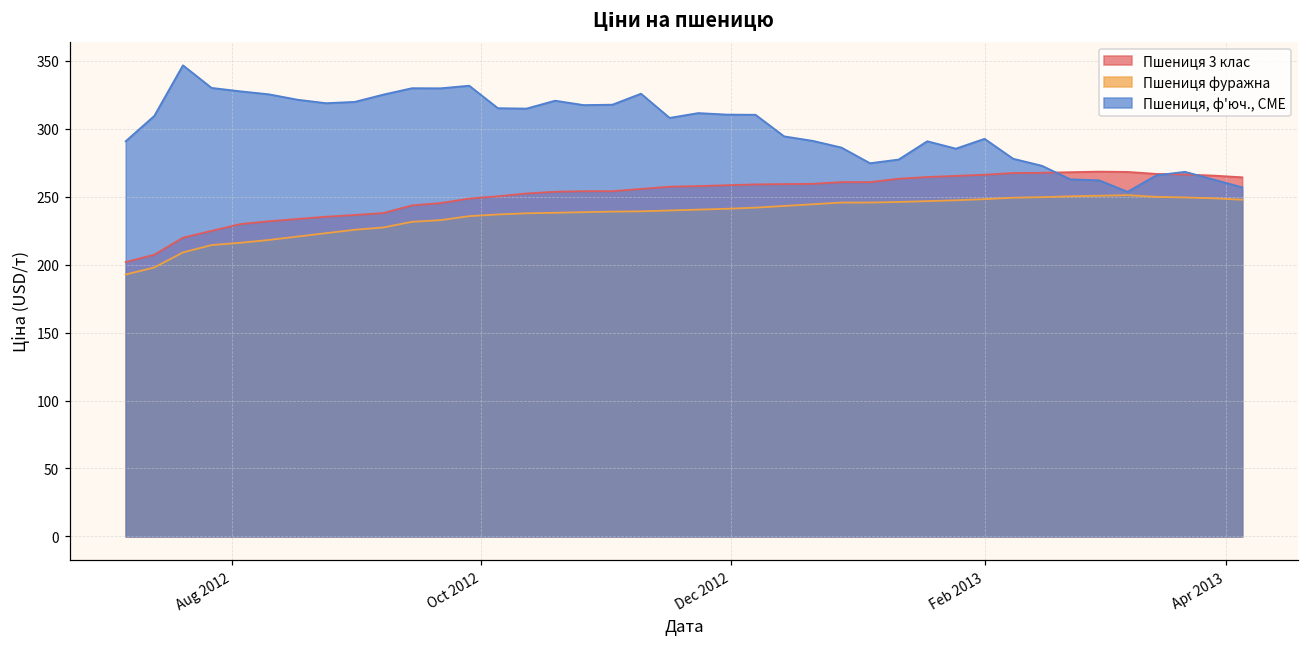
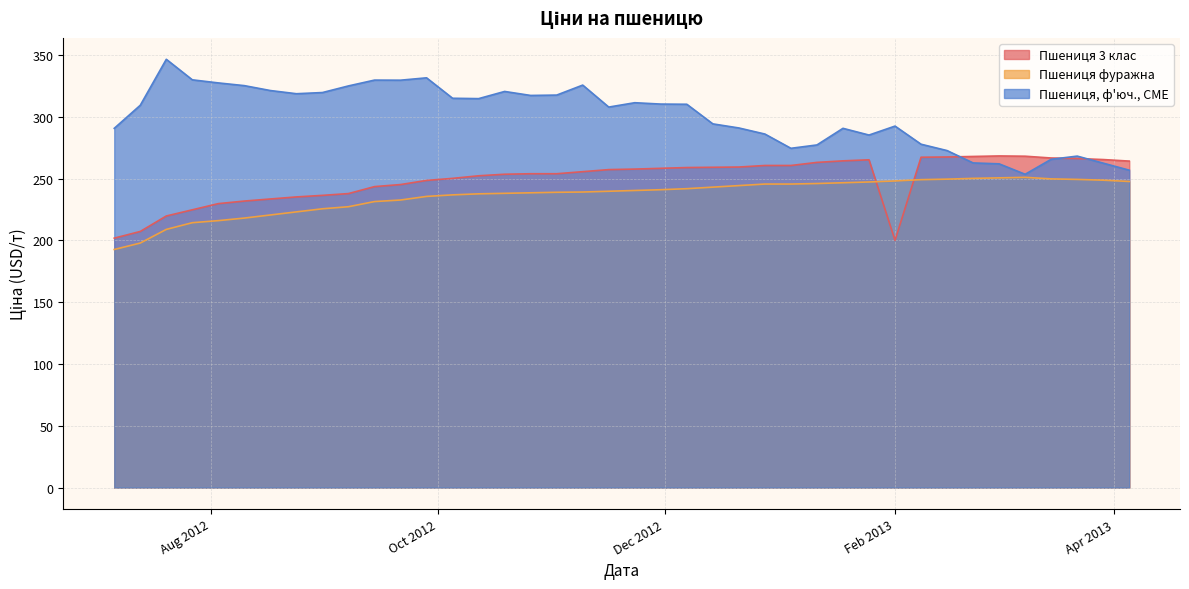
Пшениця 3 клас, Feb 2013: 266 -> 200
